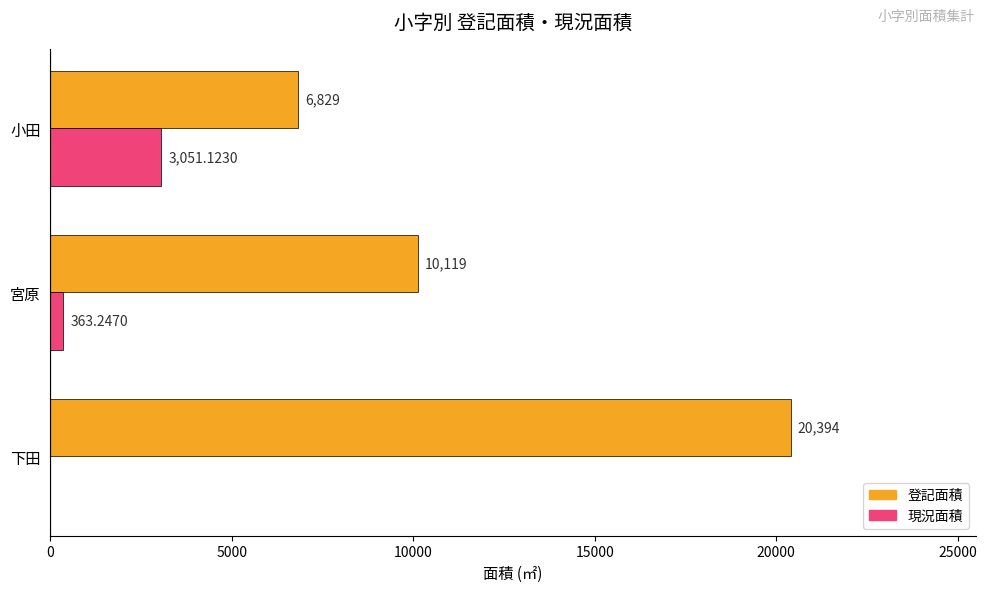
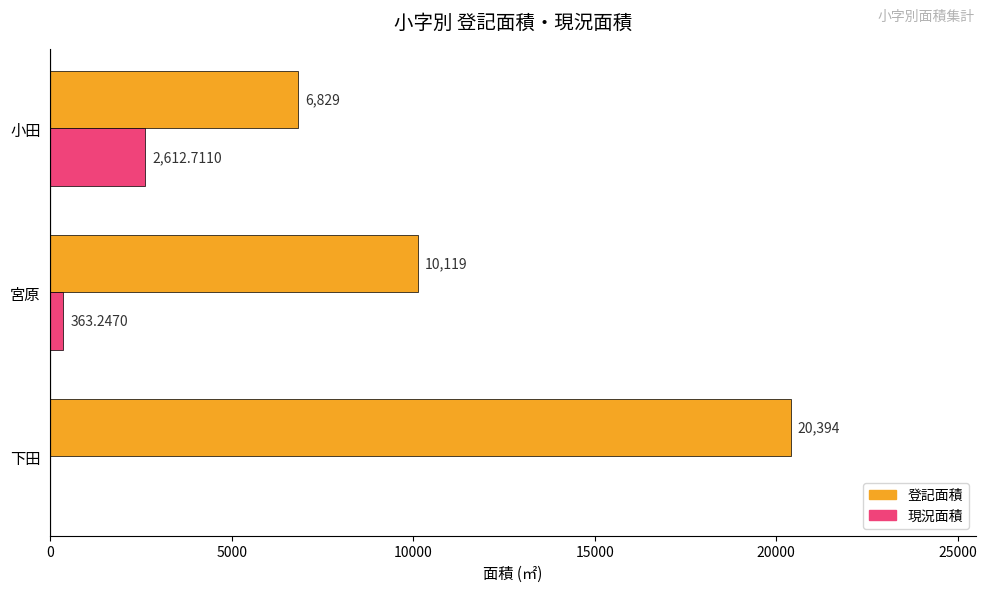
現況面積, 小田: 3,051.1230 -> 2,612.7110
